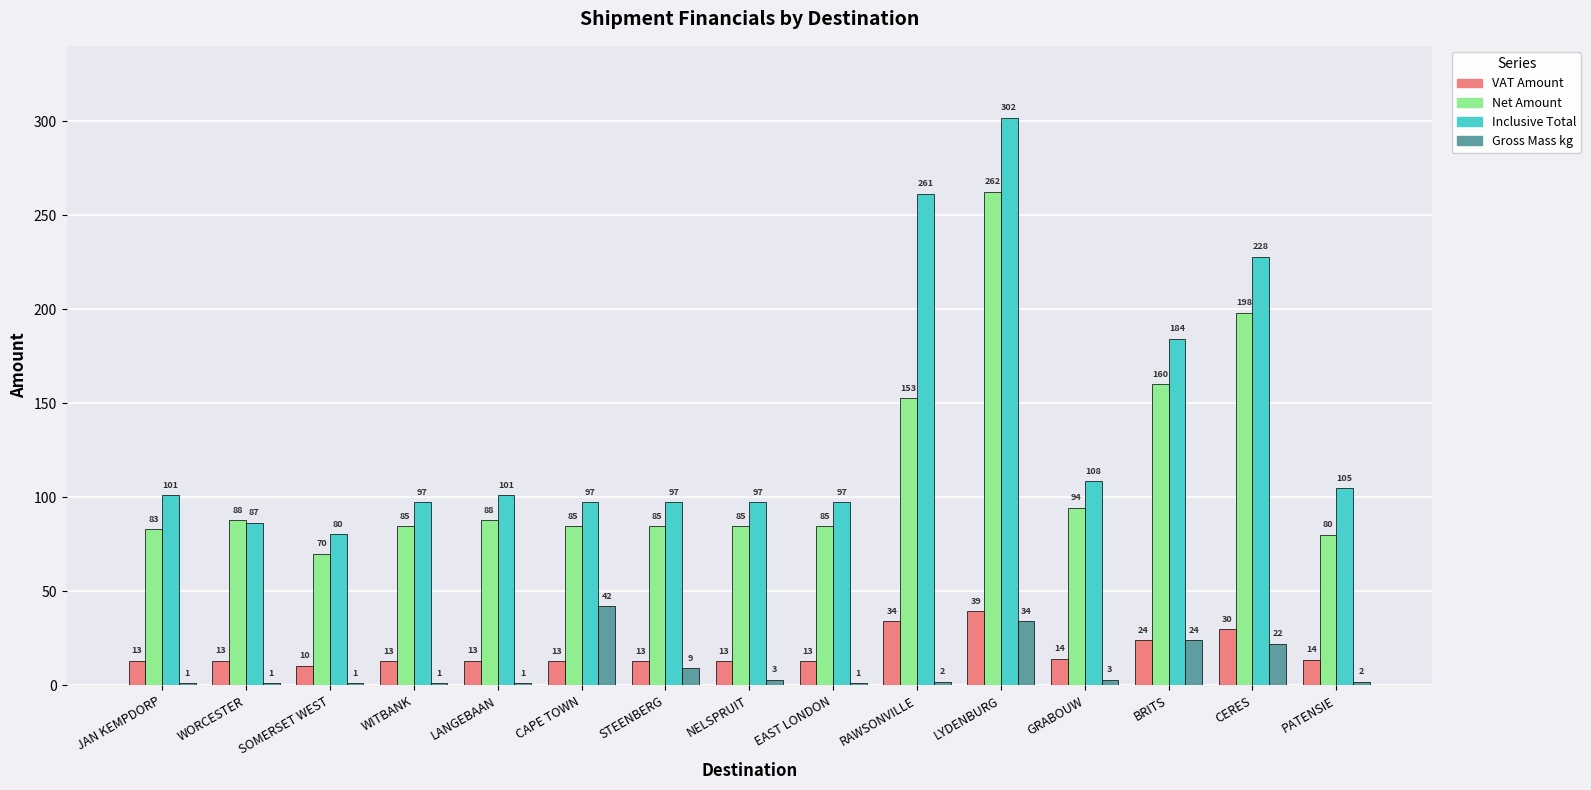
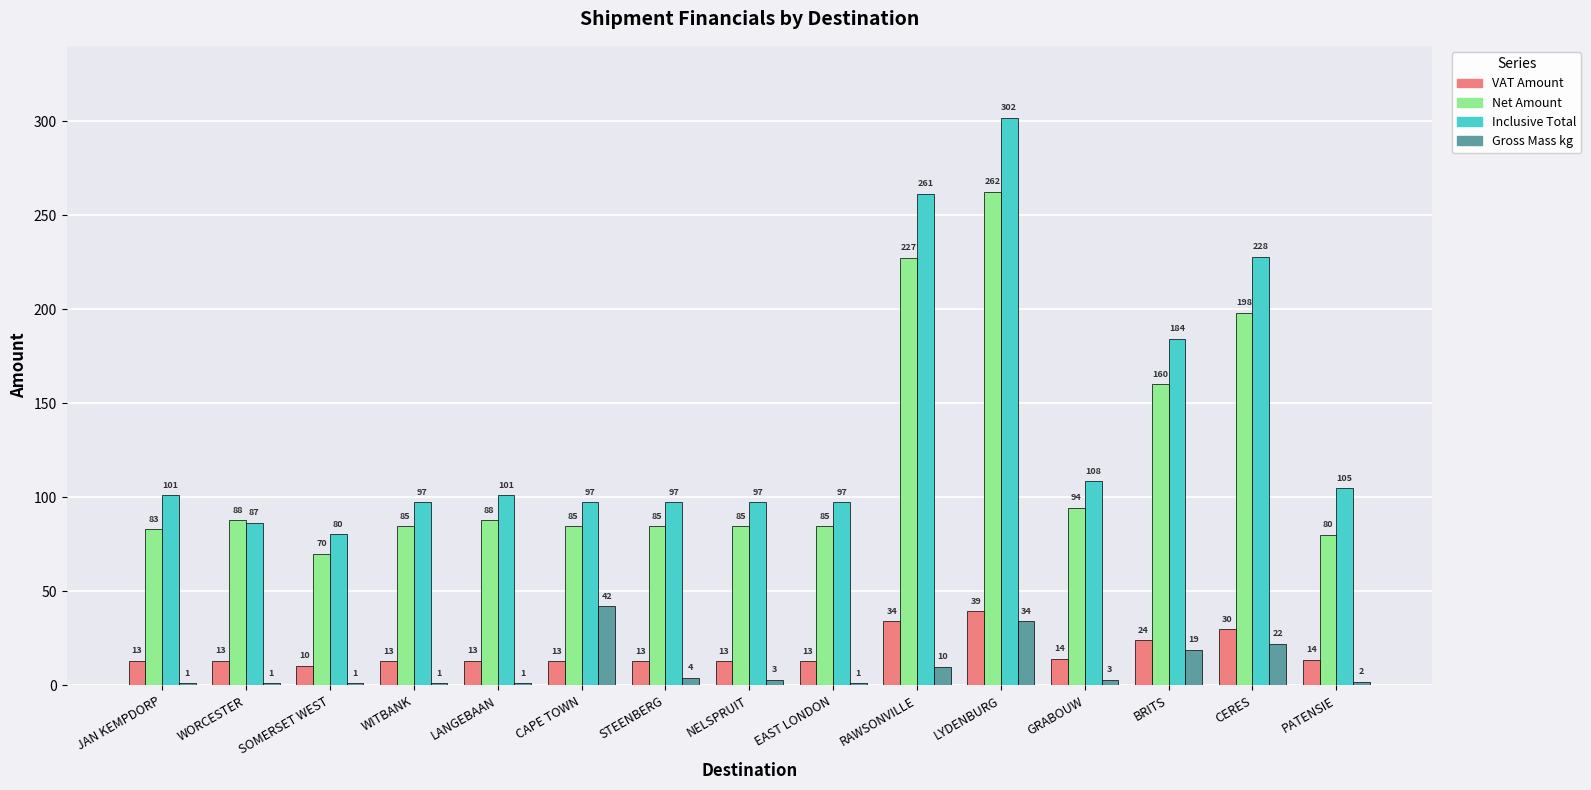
Gross Mass kg, STEENBERG: 9 -> 4
Net Amount, RAWSONVILLE: 153 -> 227
Gross Mass kg, RAWSONVILLE: 2 -> 10
Gross Mass kg, BRITS: 24 -> 19
